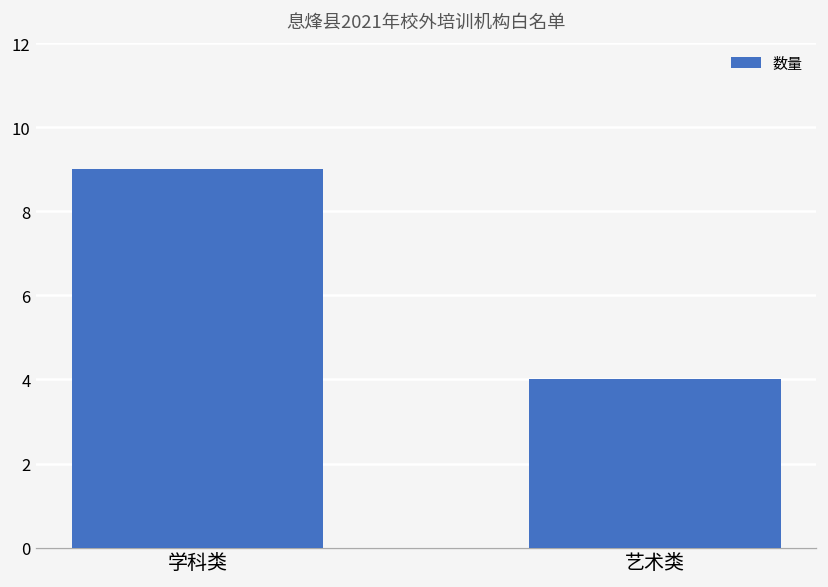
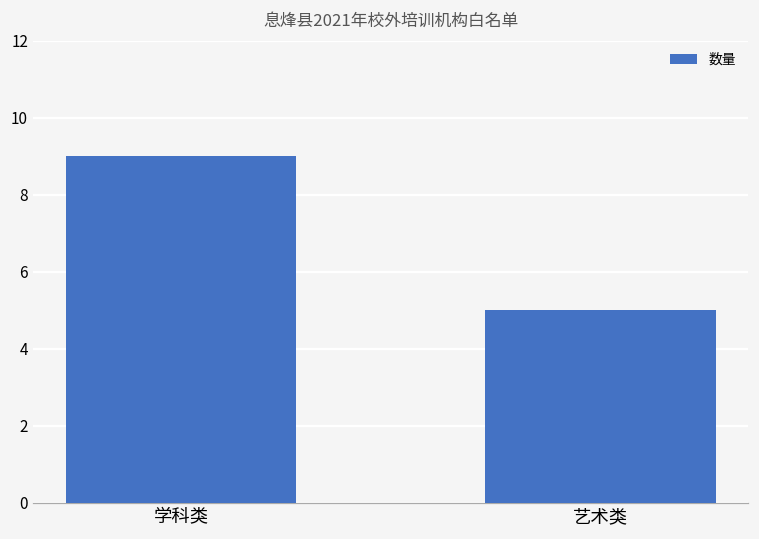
艺术类: 4 -> 5
